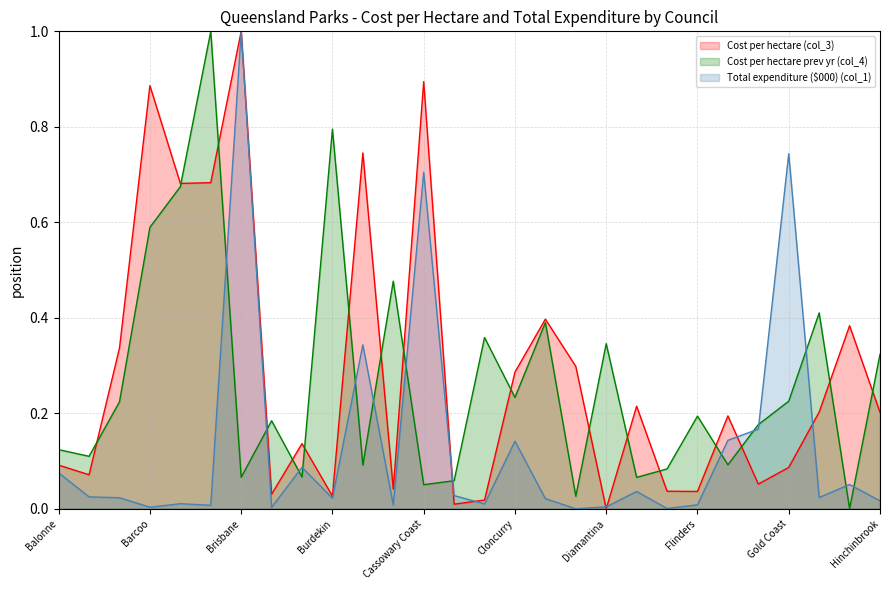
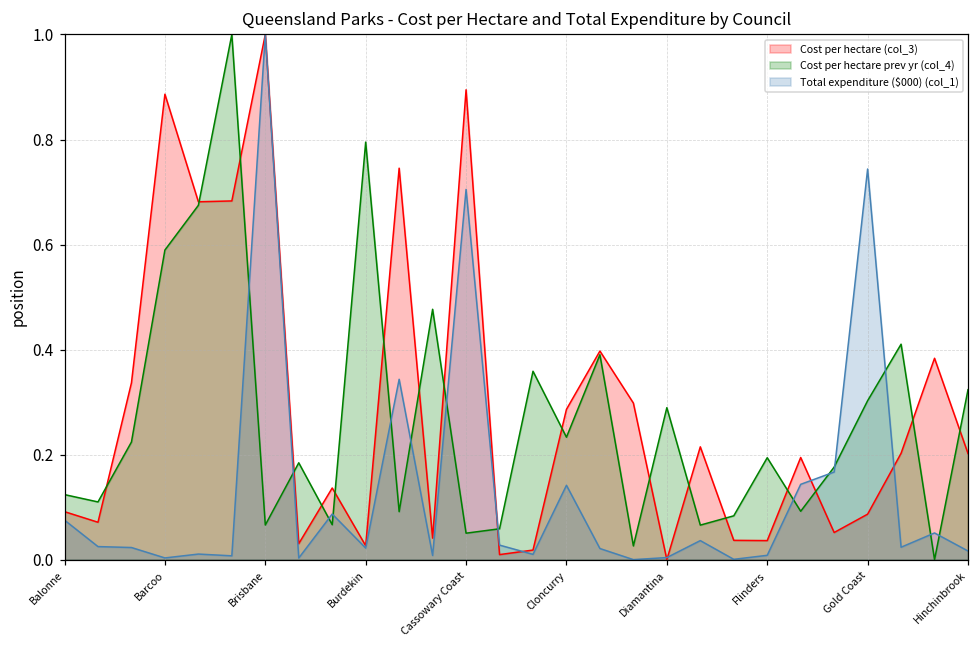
Cost per hectare prev yr (col_4), Diamantina: 0.35 -> 0.29
Cost per hectare prev yr (col_4), Gold Coast: 0.23 -> 0.30
